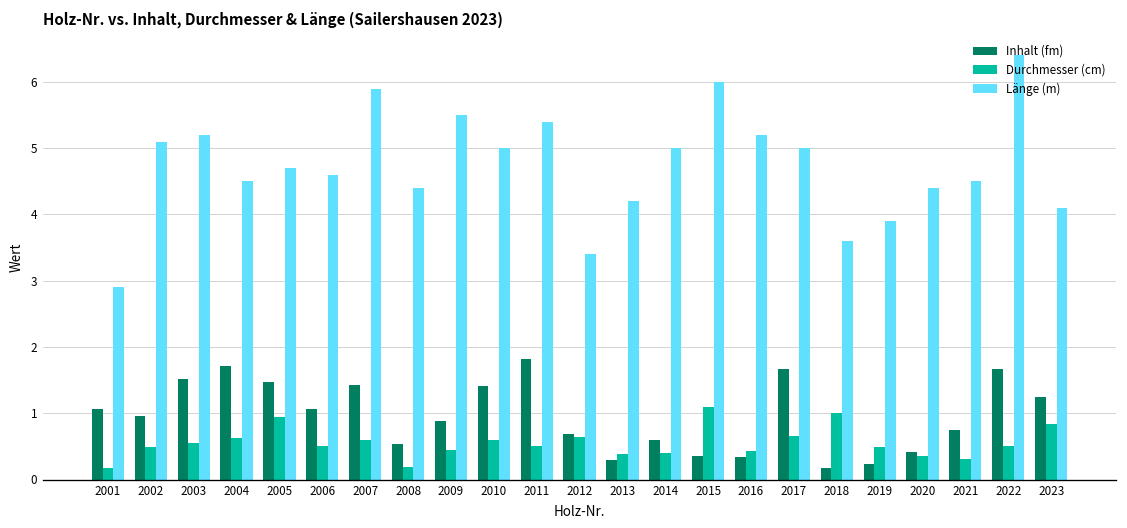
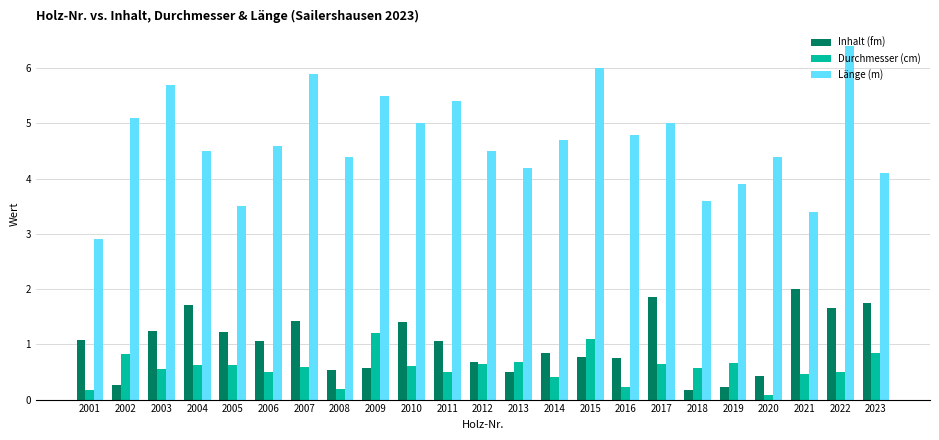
Inhalt (fm), 2002: 1.0 -> 0.3
Durchmesser (cm), 2002: 0.5 -> 0.8
Inhalt (fm), 2003: 1.5 -> 1.2
Länge (m), 2003: 5.2 -> 5.7
Inhalt (fm), 2005: 1.5 -> 1.2
Durchmesser (cm), 2005: 1.0 -> 0.6
Länge (m), 2005: 4.7 -> 3.5
Inhalt (fm), 2009: 0.9 -> 0.6
Durchmesser (cm), 2009: 0.5 -> 1.2
Inhalt (fm), 2011: 1.8 -> 1.1
Länge (m), 2012: 3.4 -> 4.5
Inhalt (fm), 2013: 0.3 -> 0.5
Durchmesser (cm), 2013: 0.4 -> 0.7
Inhalt (fm), 2014: 0.6 -> 0.8
Länge (m), 2014: 5.0 -> 4.7
Inhalt (fm), 2015: 0.4 -> 0.8
Inhalt (fm), 2016: 0.3 -> 0.8
Durchmesser (cm), 2016: 0.4 -> 0.2
Länge (m), 2016: 5.2 -> 4.8
Inhalt (fm), 2017: 1.7 -> 1.9
Durchmesser (cm), 2018: 1.0 -> 0.6
Durchmesser (cm), 2019: 0.5 -> 0.7
Durchmesser (cm), 2020: 0.4 -> 0.1
Inhalt (fm), 2021: 0.8 -> 2.0
Durchmesser (cm), 2021: 0.3 -> 0.5
Länge (m), 2021: 4.5 -> 3.4
Inhalt (fm), 2023: 1.2 -> 1.8
